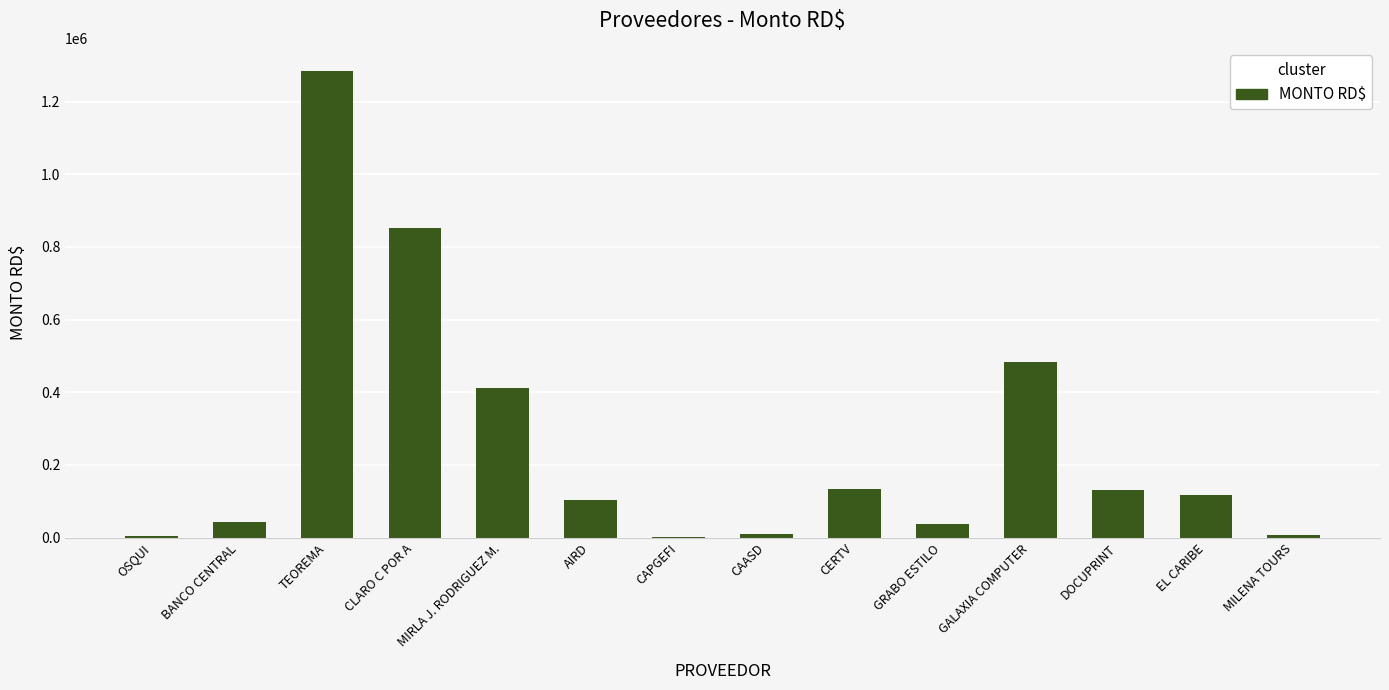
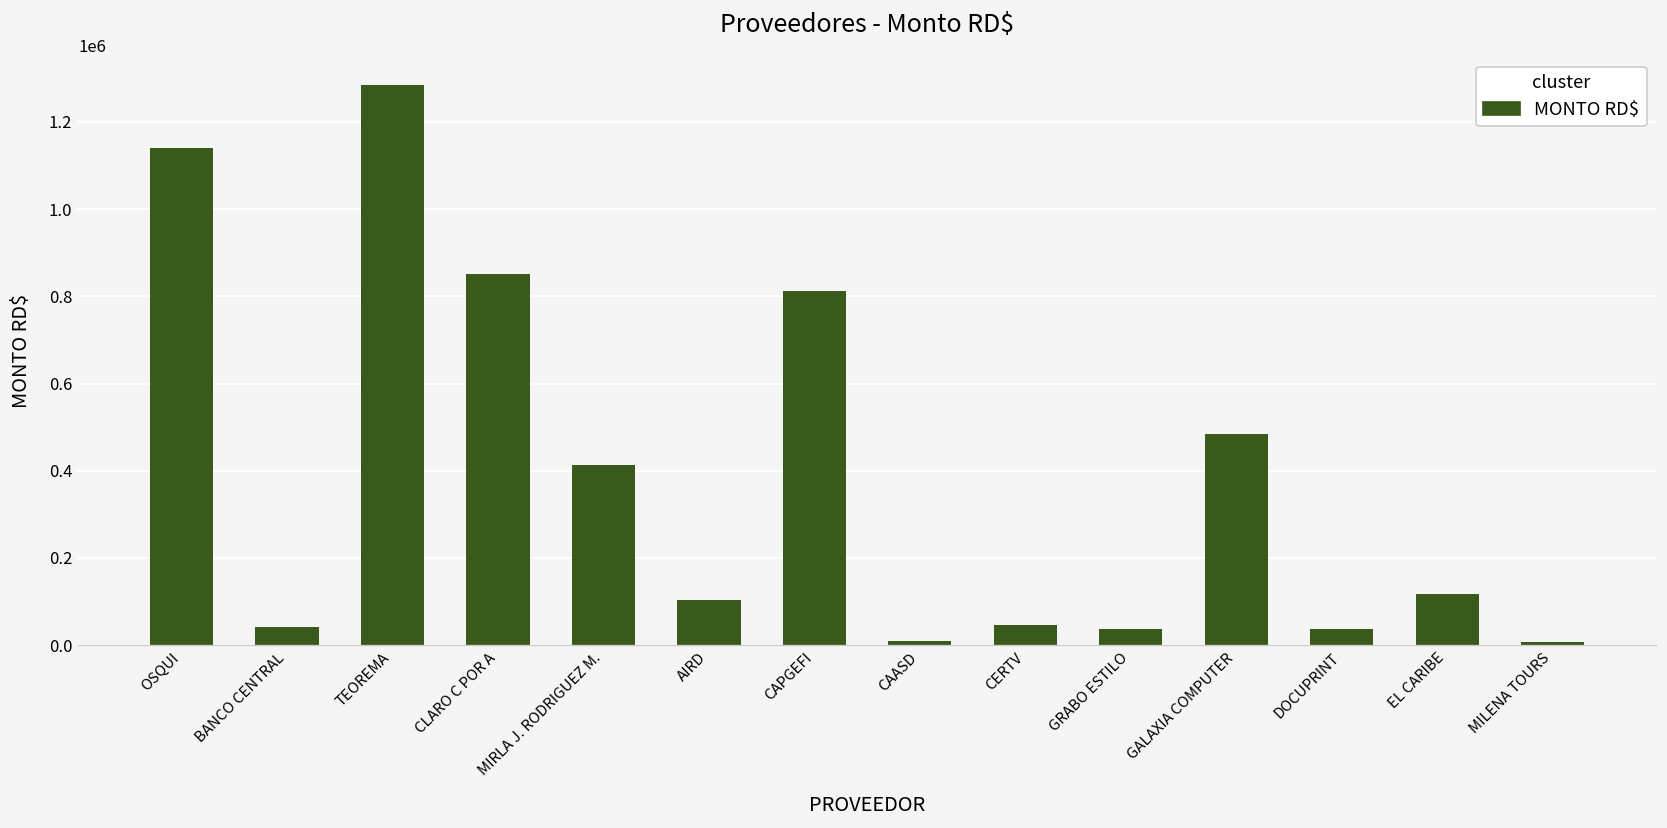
OSQUI: 10000 -> 1140000
CAPGEFI: 0 -> 810000
CERTV: 130000 -> 50000
DOCUPRINT: 130000 -> 40000
